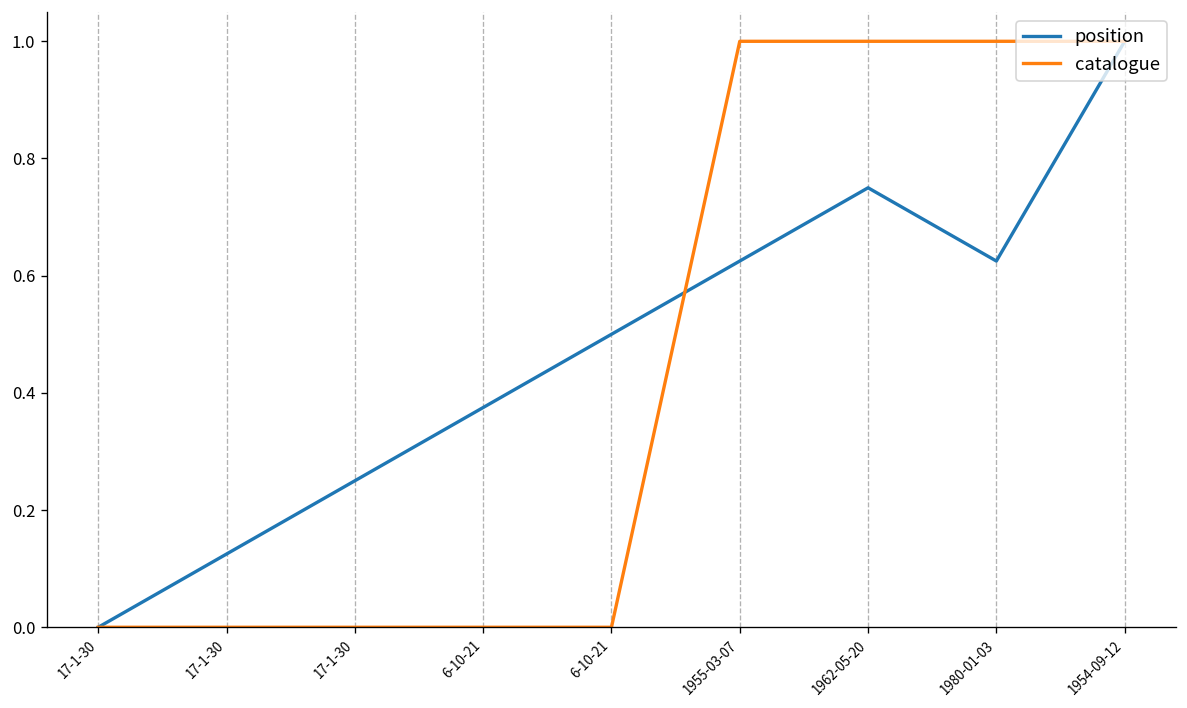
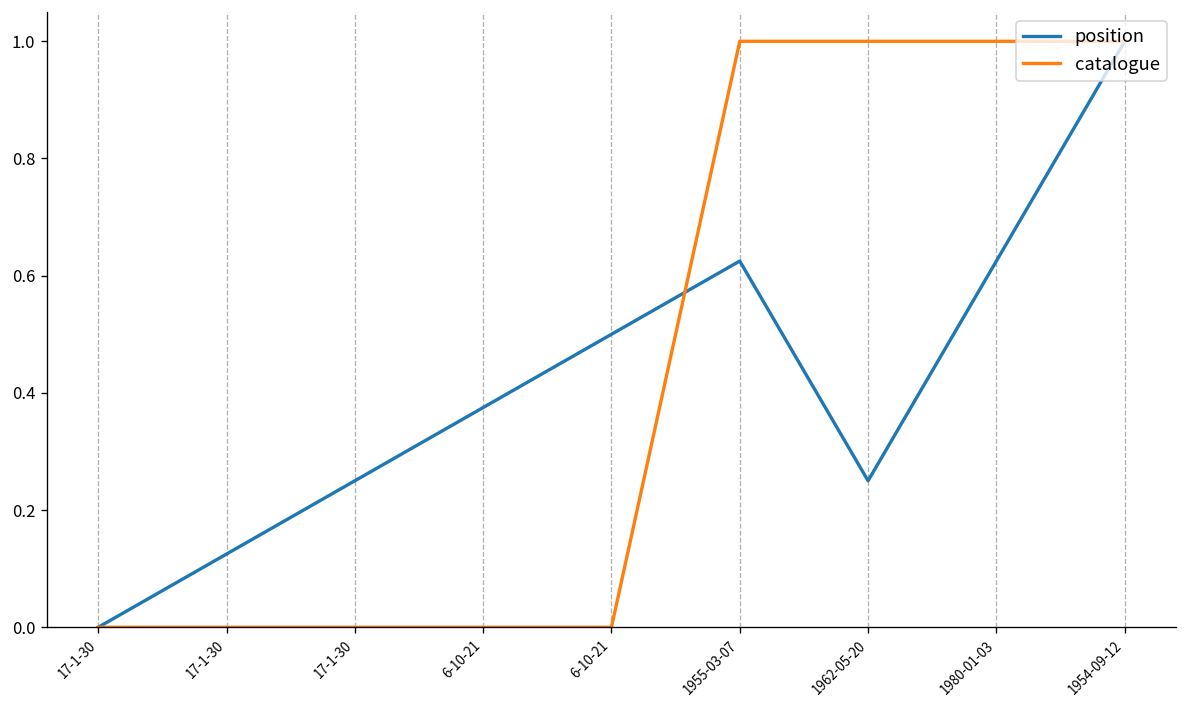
position, 1962-05-20: 0.75 -> 0.25
